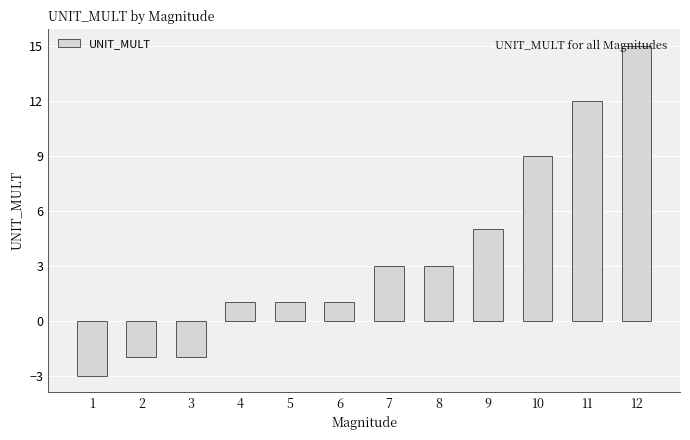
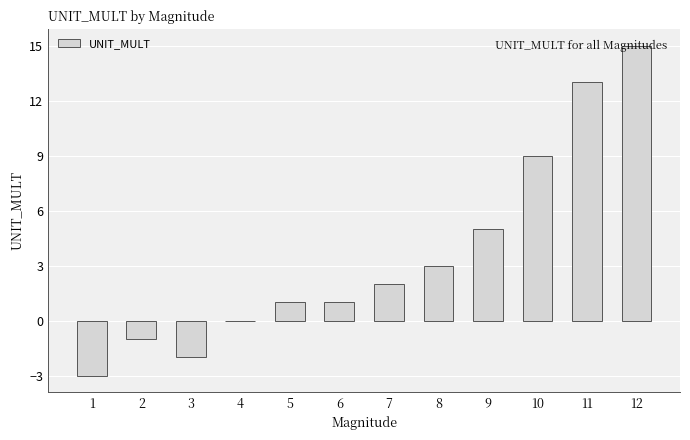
2: -2 -> -1
4: 1 -> 0
7: 3 -> 2
11: 12 -> 13
